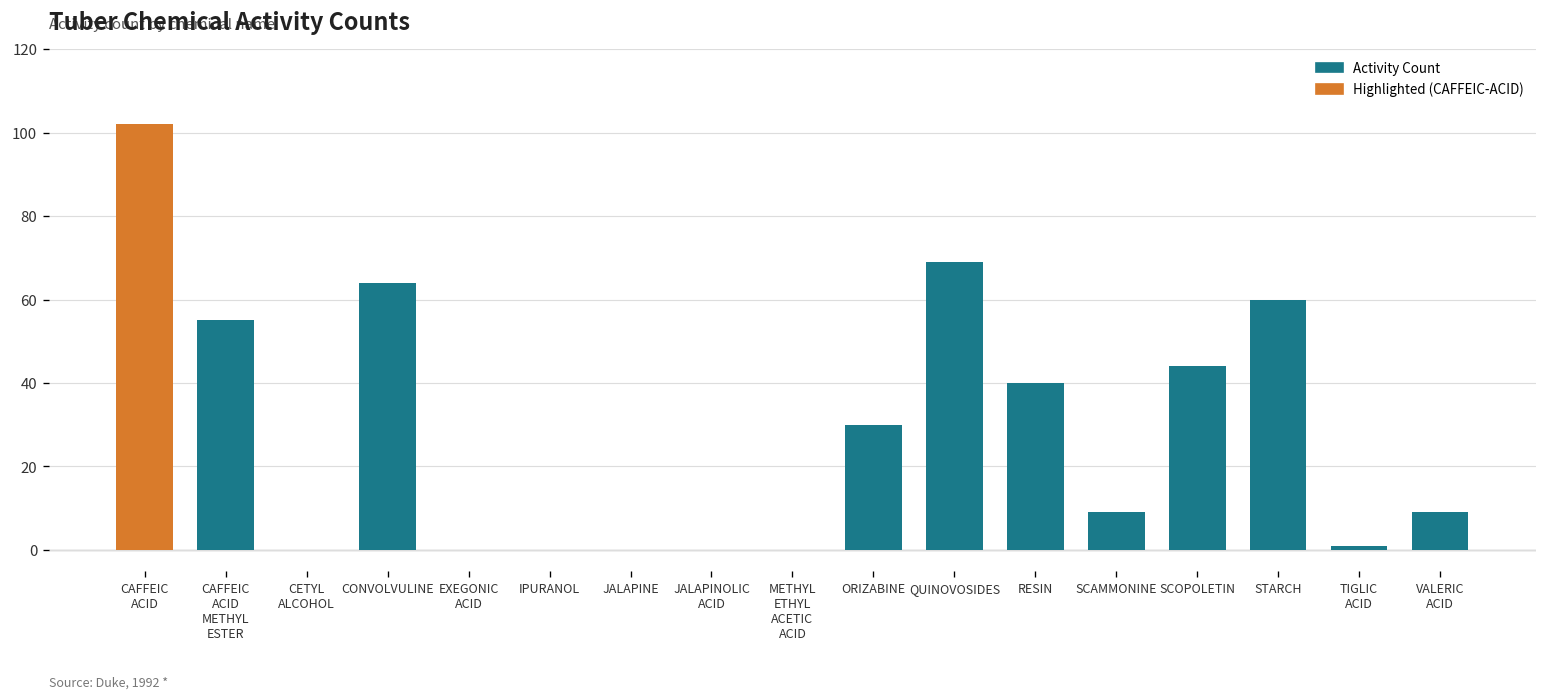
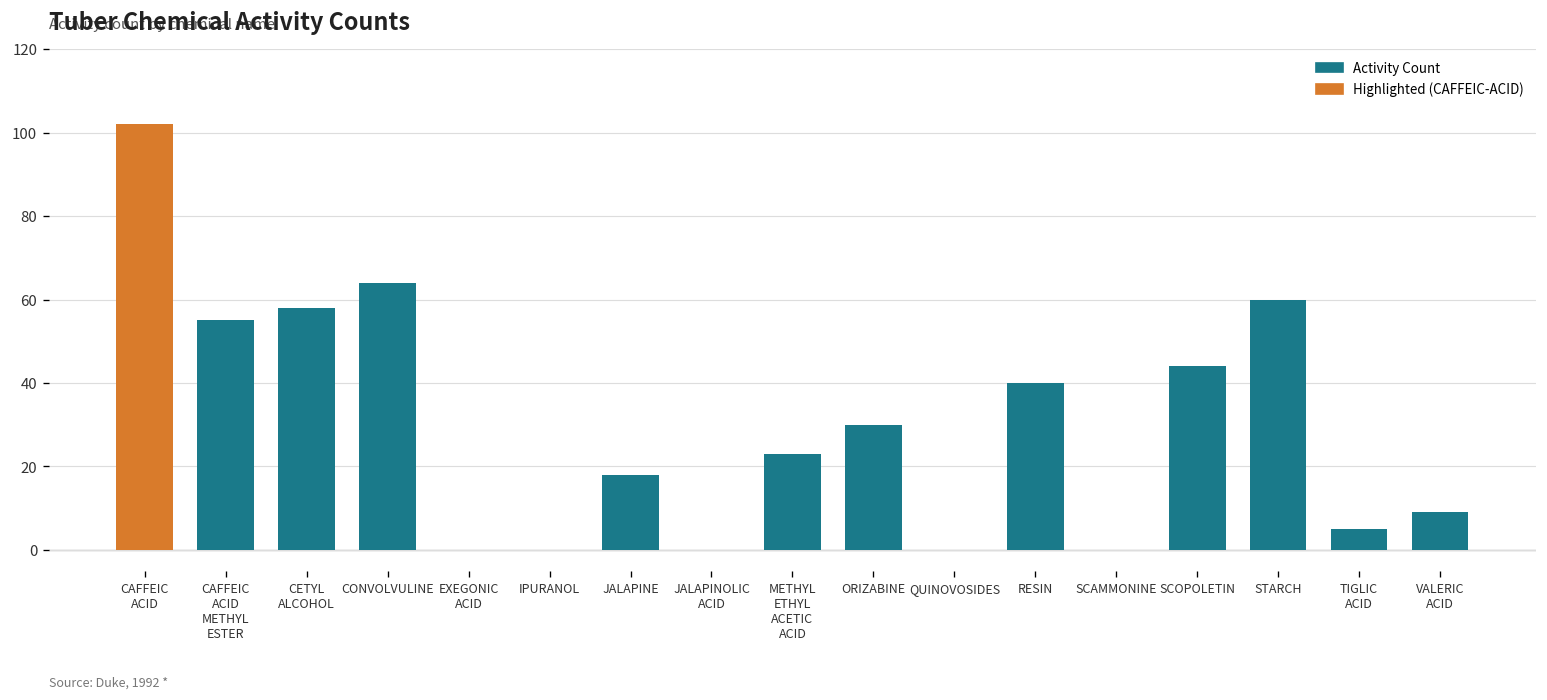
CETYL ALCOHOL: 0 -> 58
JALAPINE: 0 -> 18
METHYL ETHYL ACETIC ACID: 0 -> 23
QUINOVOSIDES: 69 -> 0
SCAMMONINE: 9 -> 0
TIGLIC ACID: 1 -> 5
